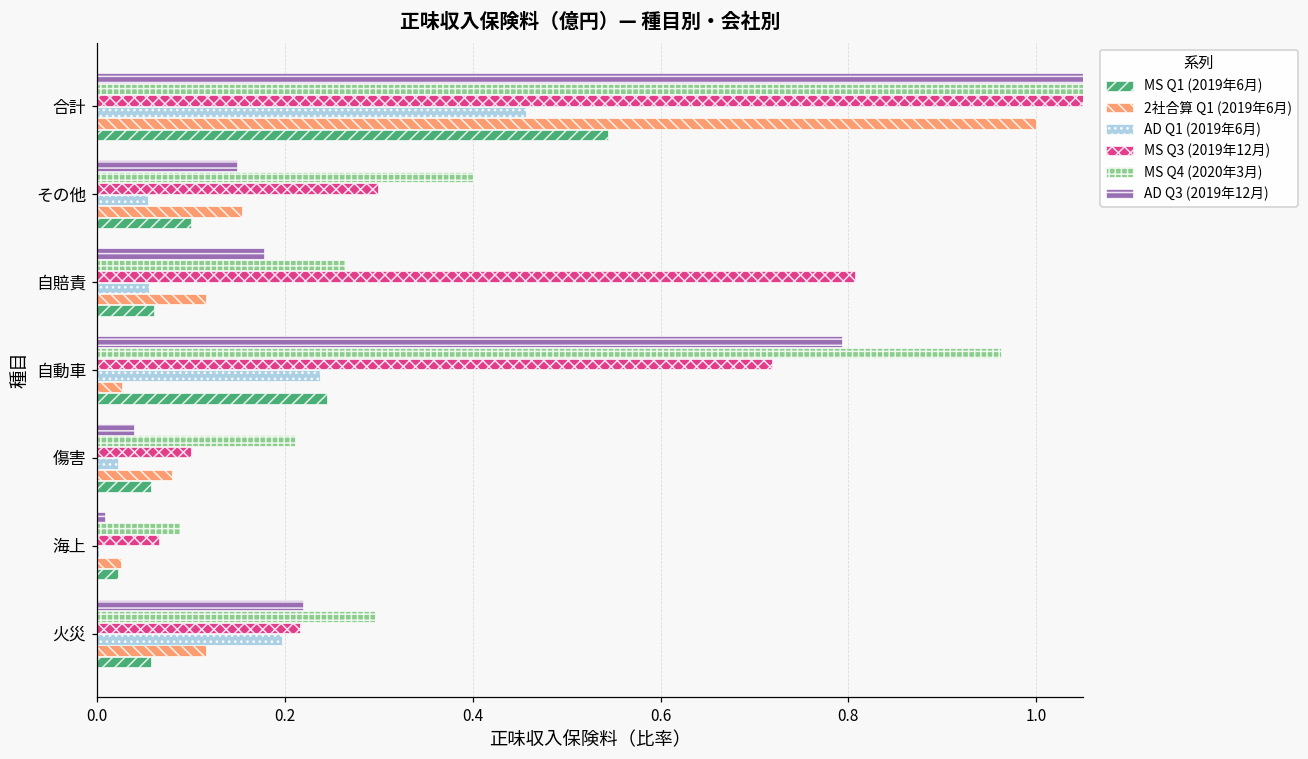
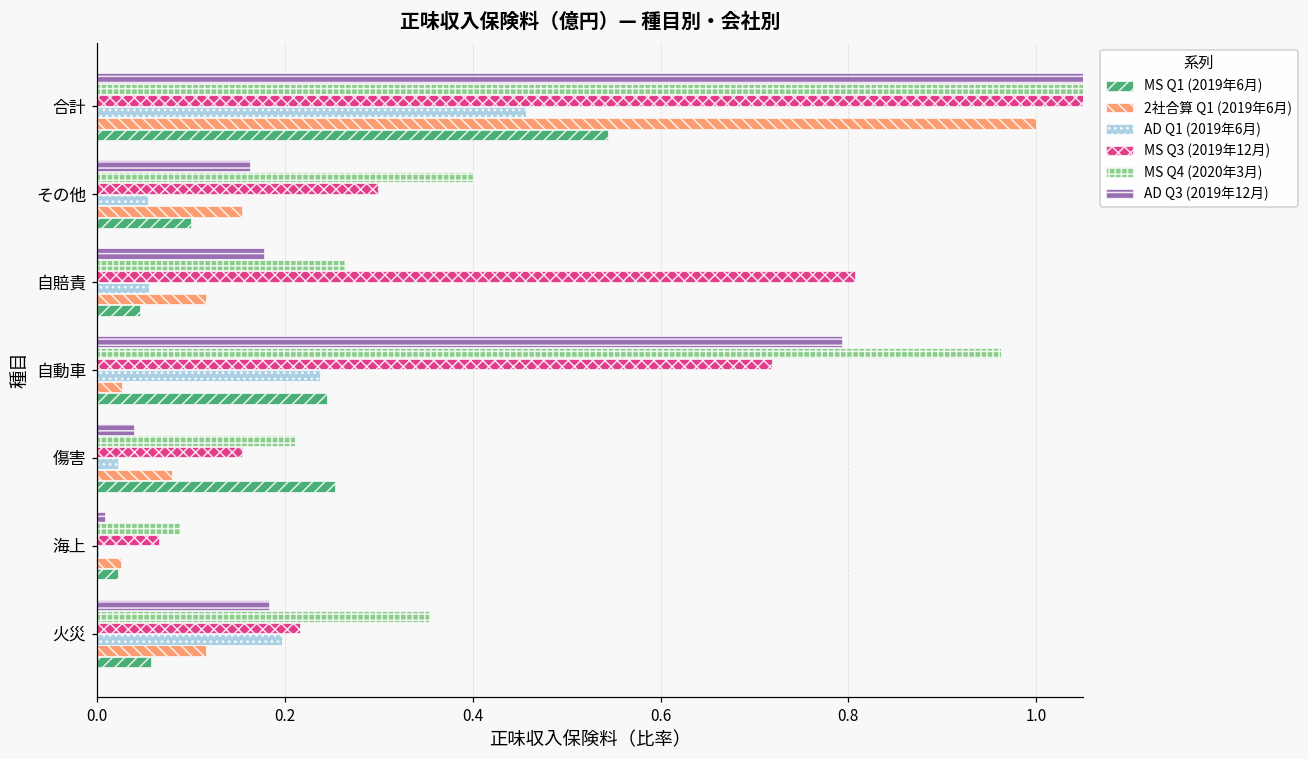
AD Q3 (2019年12月), その他: 0.15 -> 0.16
MS Q1 (2019年6月), 自賠責: 0.06 -> 0.05
MS Q3 (2019年12月), 傷害: 0.10 -> 0.15
MS Q1 (2019年6月), 傷害: 0.06 -> 0.25
AD Q3 (2019年12月), 火災: 0.22 -> 0.18
MS Q4 (2020年3月), 火災: 0.30 -> 0.35
